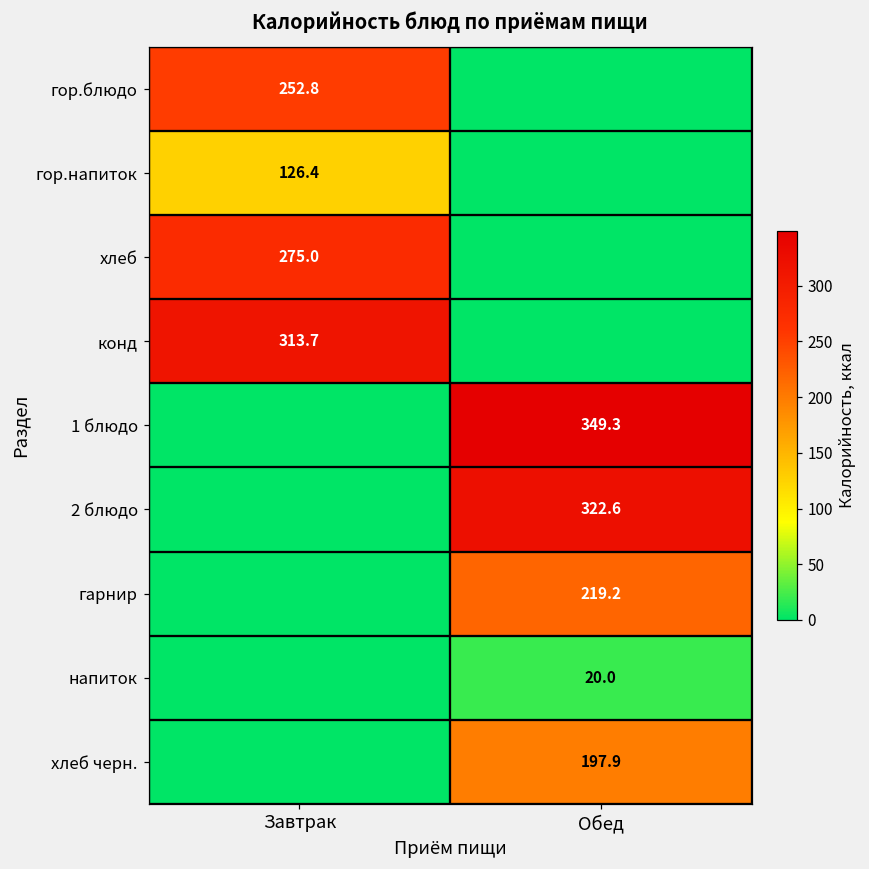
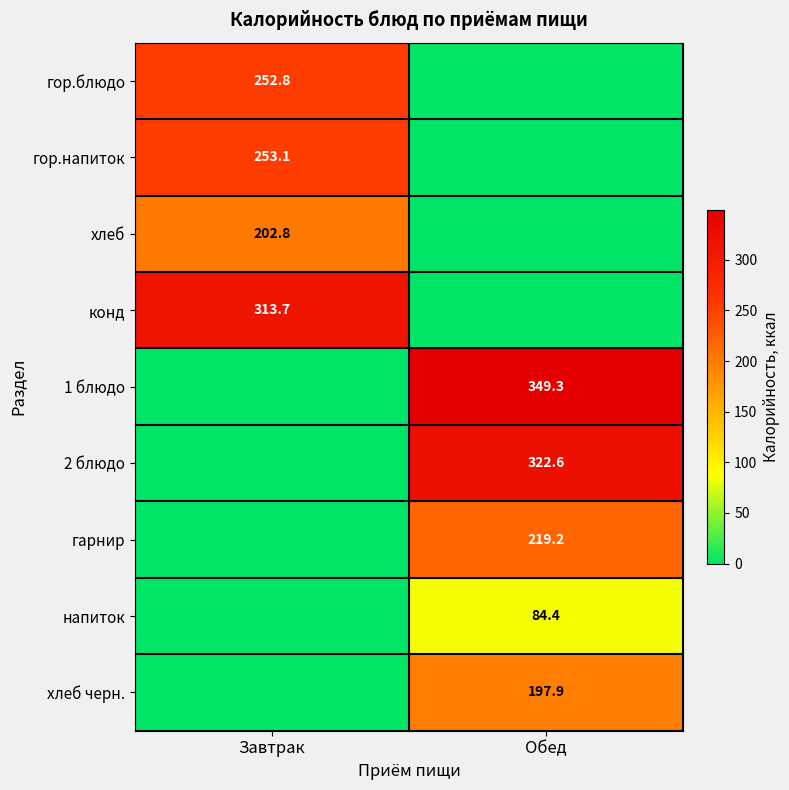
гор.напиток, Завтрак: 126.4 -> 253.1
хлеб, Завтрак: 275.0 -> 202.8
напиток, Обед: 20.0 -> 84.4
